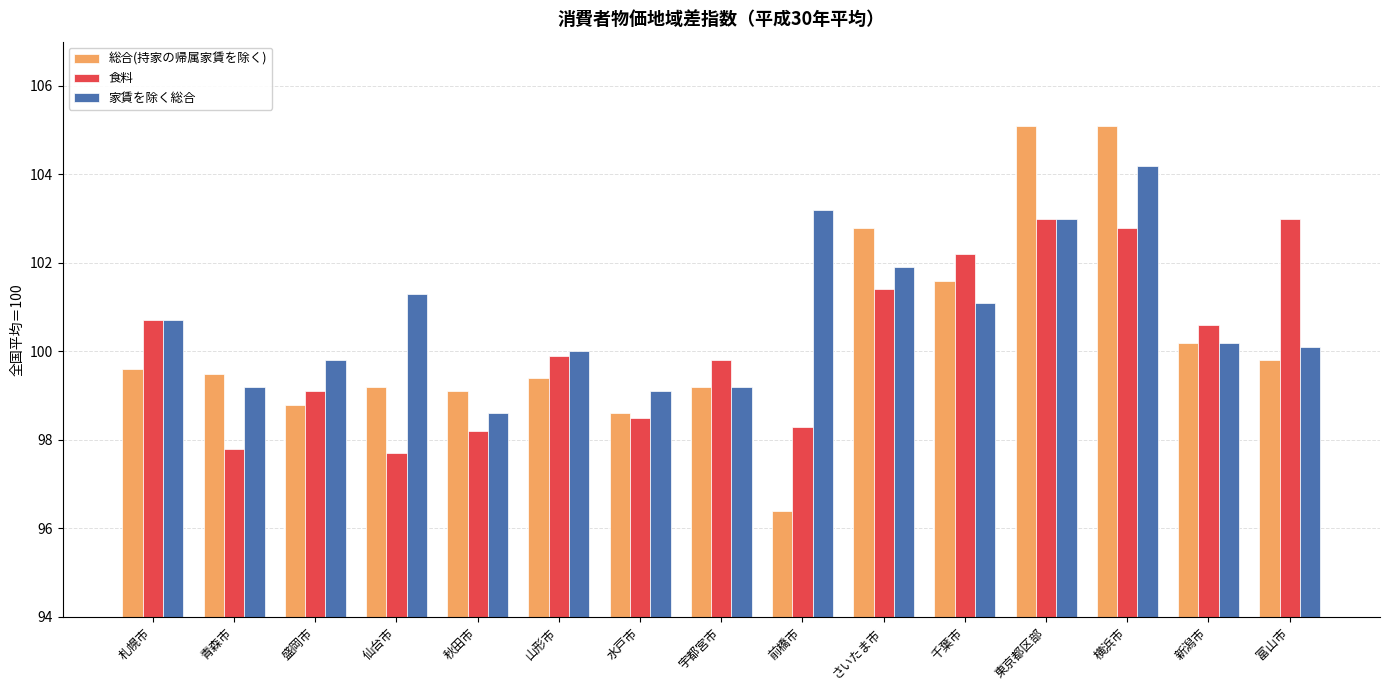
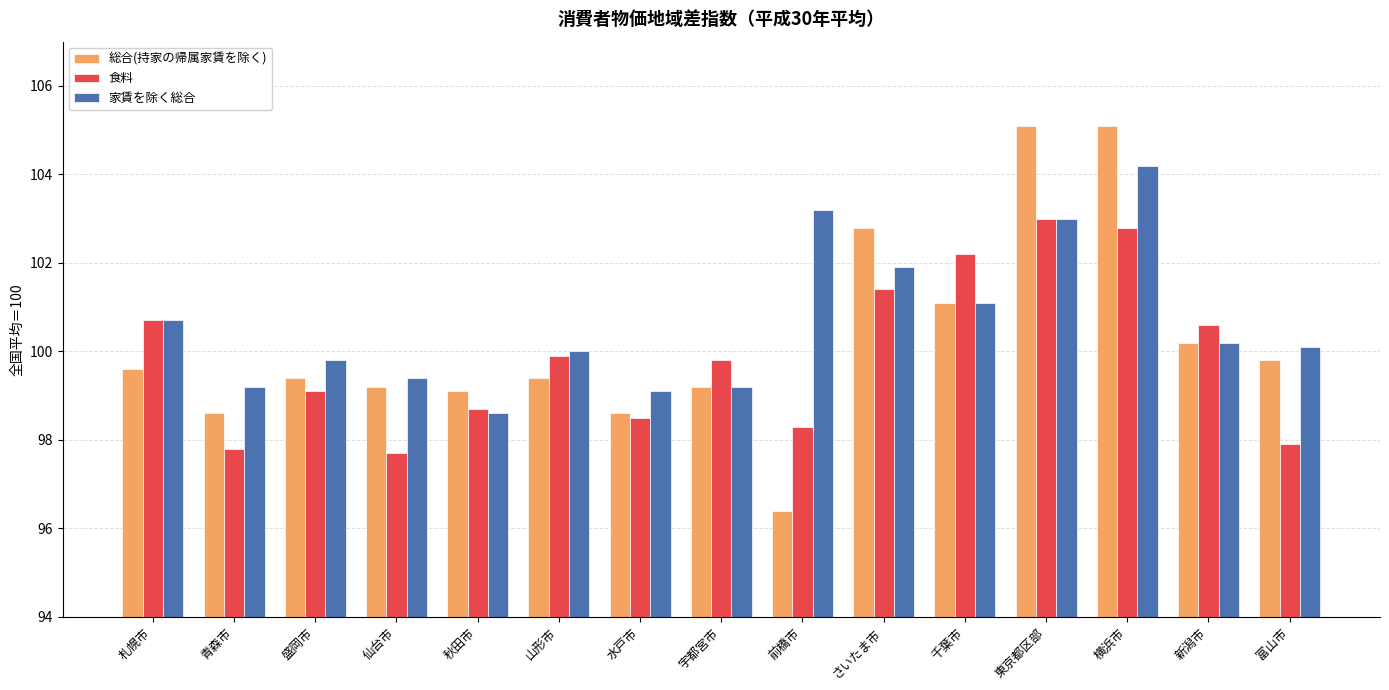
総合(持家の帰属家賃を除く), 青森市: 99.5 -> 98.6
総合(持家の帰属家賃を除く), 盛岡市: 98.8 -> 99.4
家賃を除く総合, 仙台市: 101.3 -> 99.4
食料, 秋田市: 98.2 -> 98.7
総合(持家の帰属家賃を除く), 千葉市: 101.6 -> 101.1
食料, 富山市: 103.0 -> 97.9
